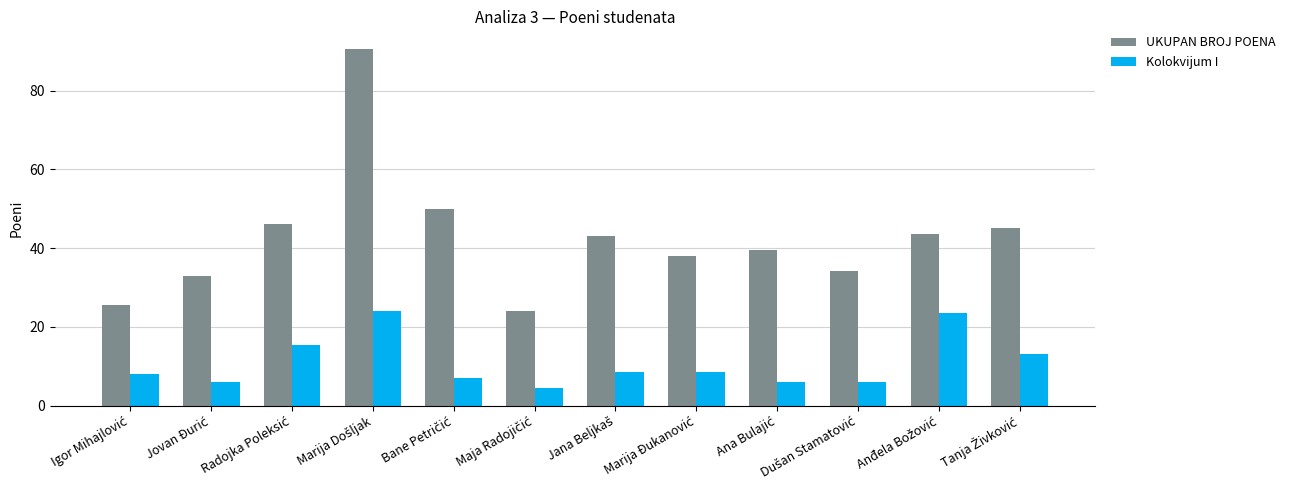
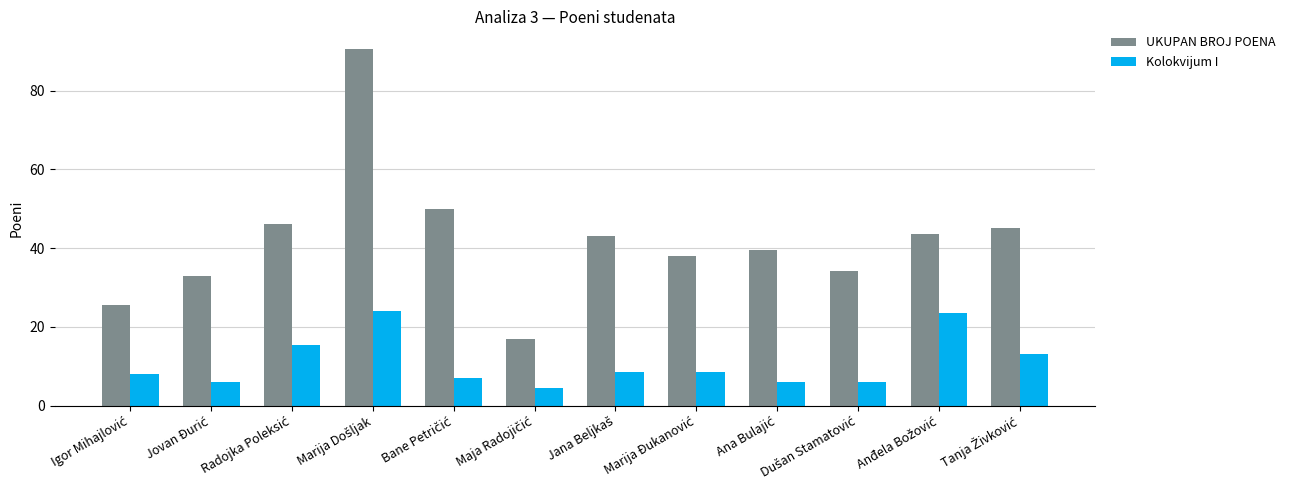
UKUPAN BROJ POENA, Maja Radojičić: 24 -> 17
